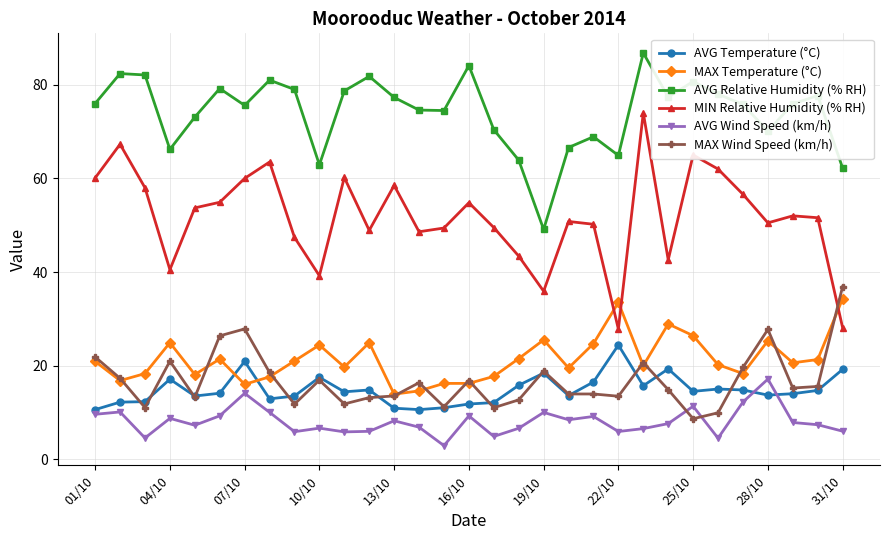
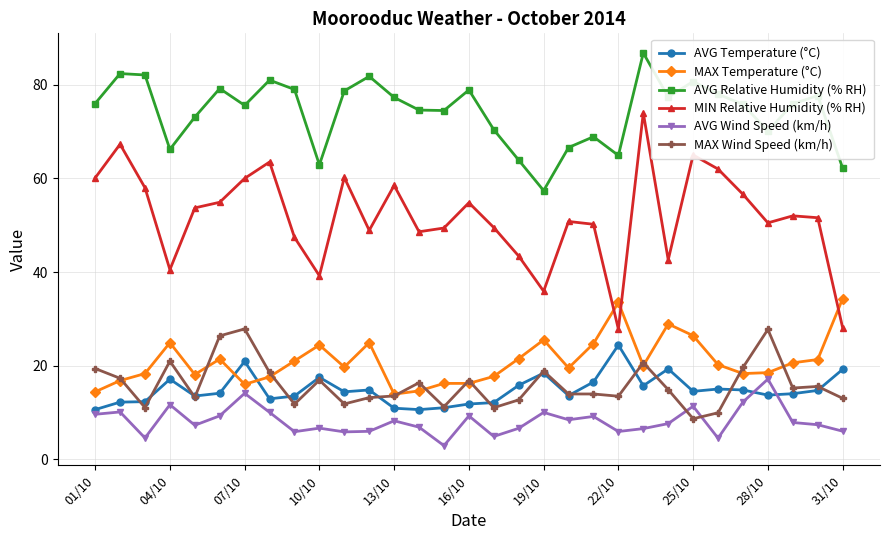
MAX Temperature (°C), 01/10: 21 -> 14
MAX Wind Speed (km/h), 01/10: 22 -> 19
AVG Wind Speed (km/h), 04/10: 9 -> 12
AVG Relative Humidity (% RH), 16/10: 84 -> 79
AVG Relative Humidity (% RH), 19/10: 49 -> 57
MAX Temperature (°C), 28/10: 25 -> 19
MAX Wind Speed (km/h), 31/10: 37 -> 13
